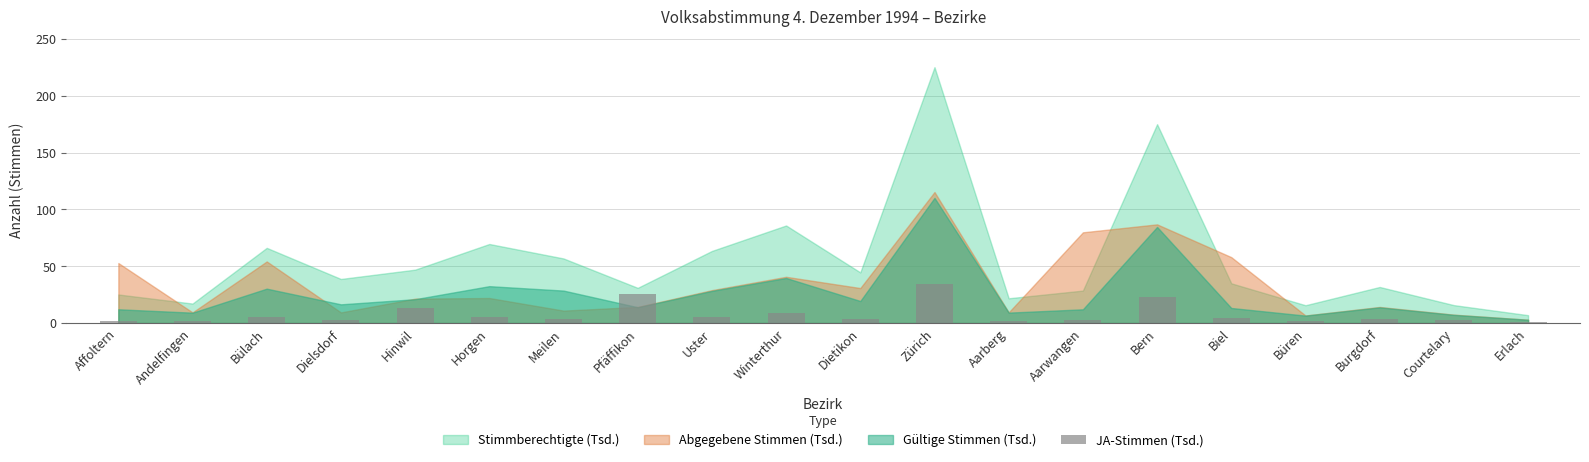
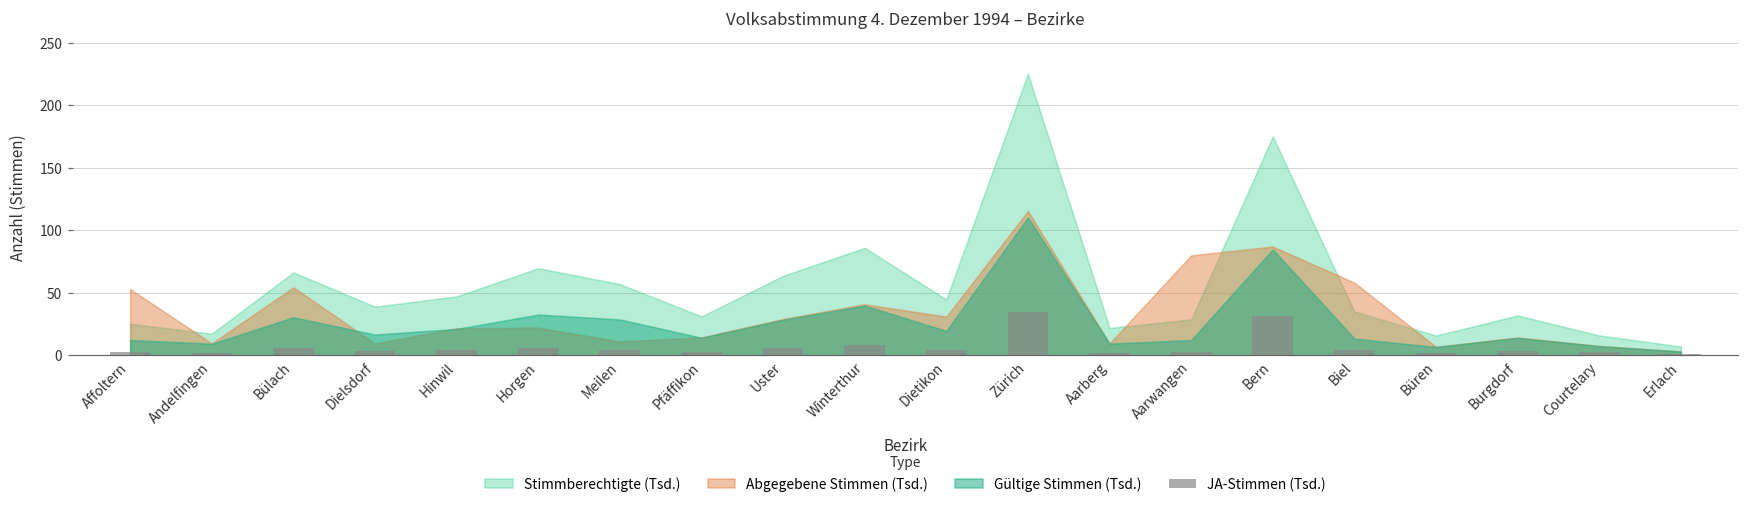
JA-Stimmen (Tsd.), Hinwil: 13 -> 4
JA-Stimmen (Tsd.), Pfäffikon: 26 -> 3
JA-Stimmen (Tsd.), Bern: 23 -> 31
